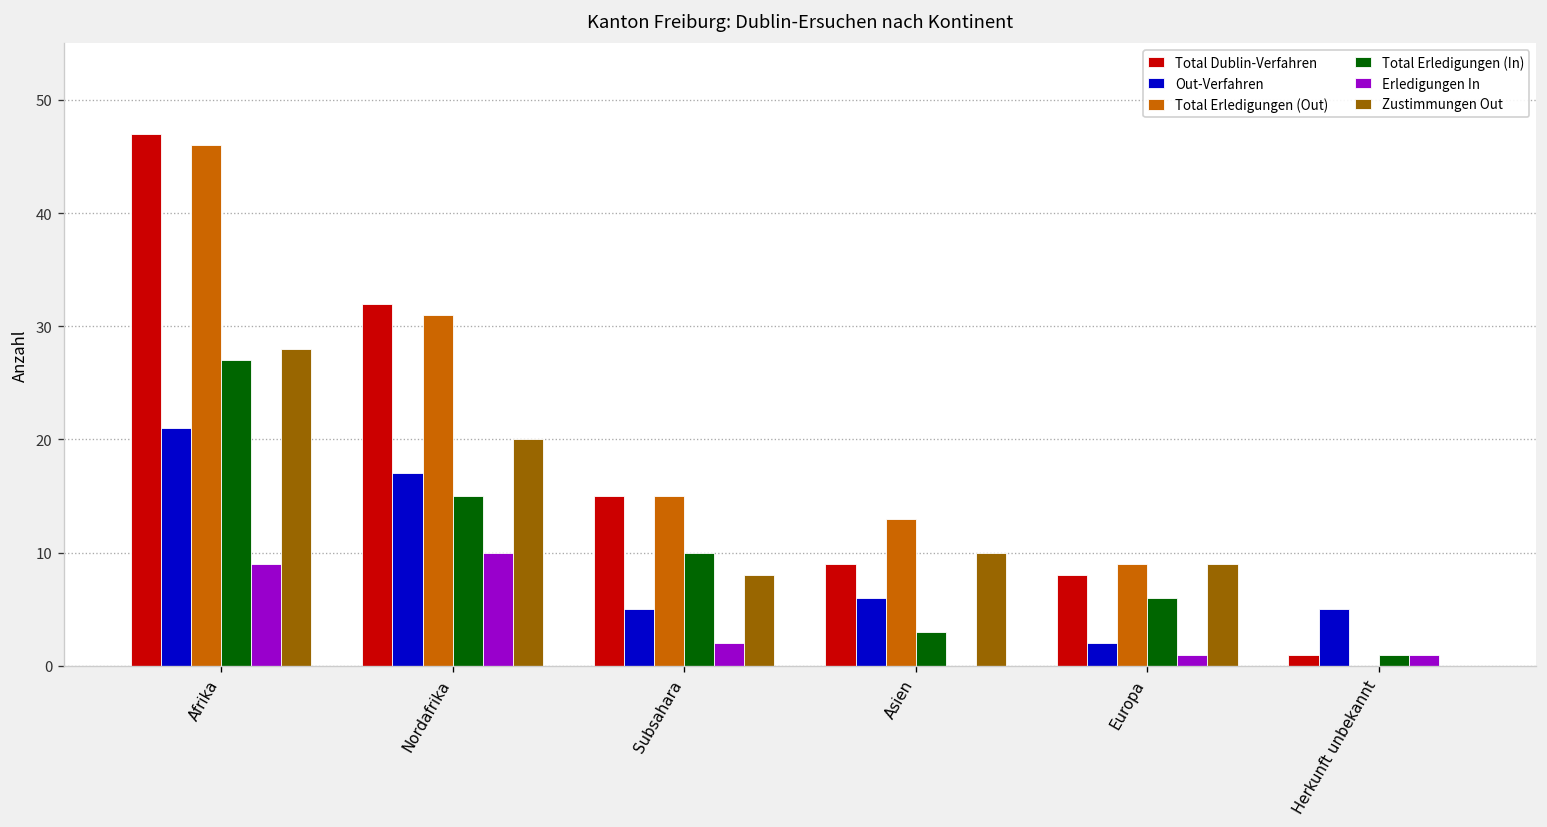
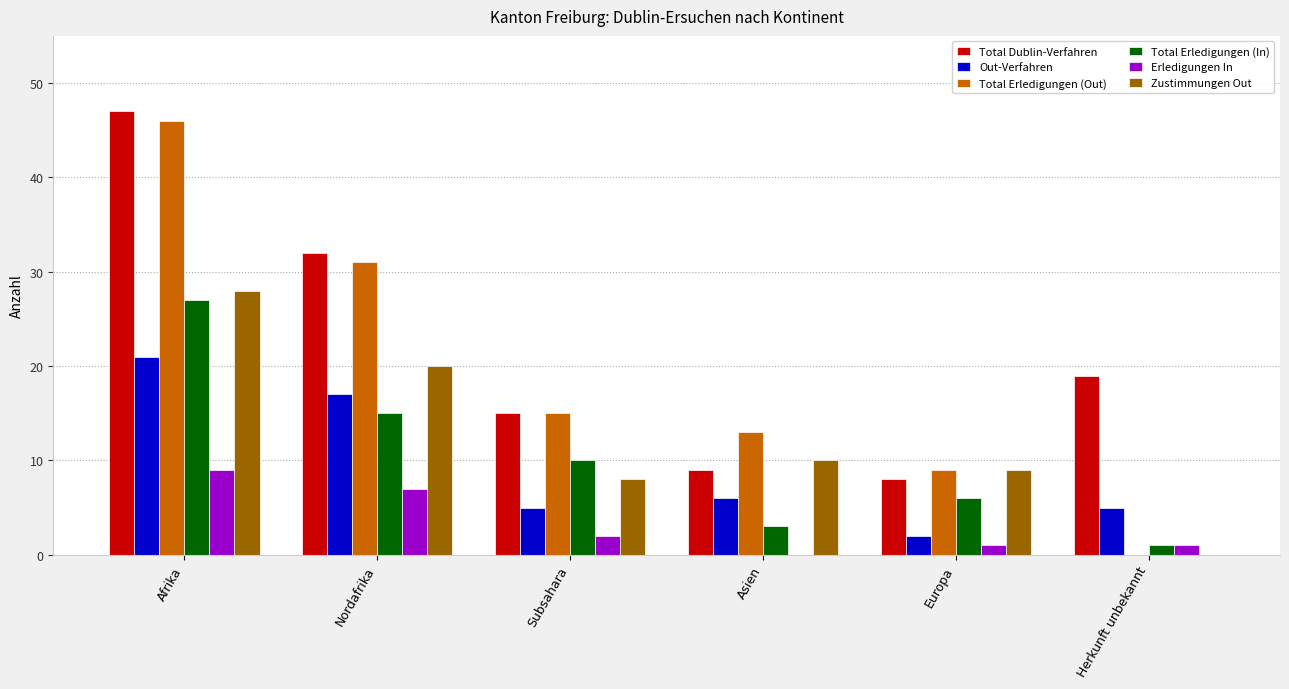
Erledigungen In, Nordafrika: 10 -> 7
Total Dublin-Verfahren, Herkunft unbekannt: 1 -> 19
